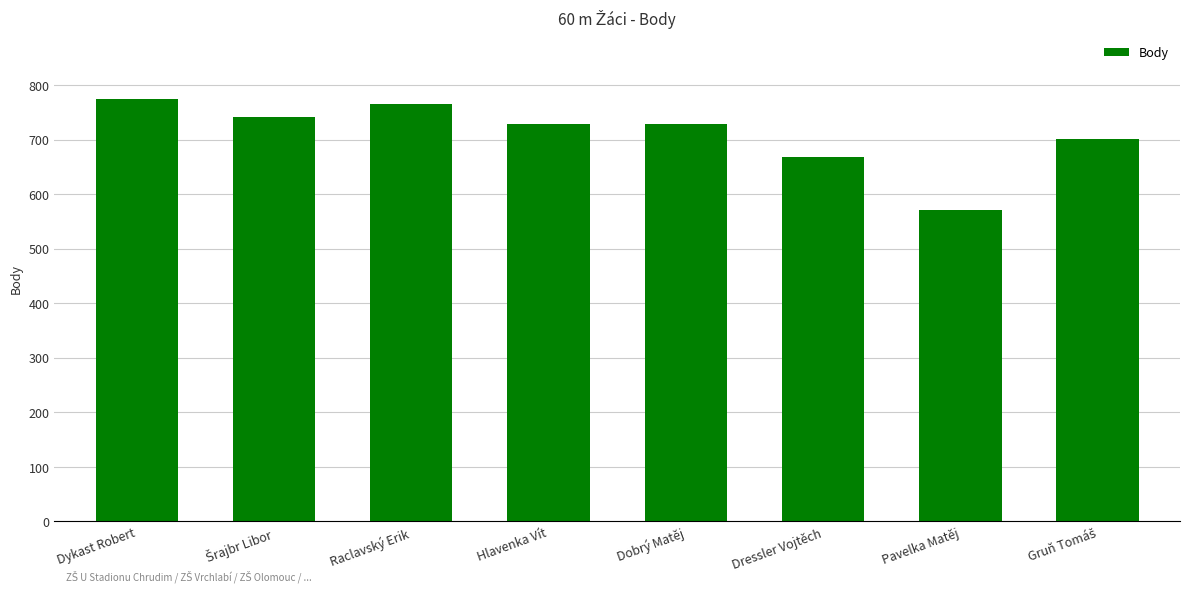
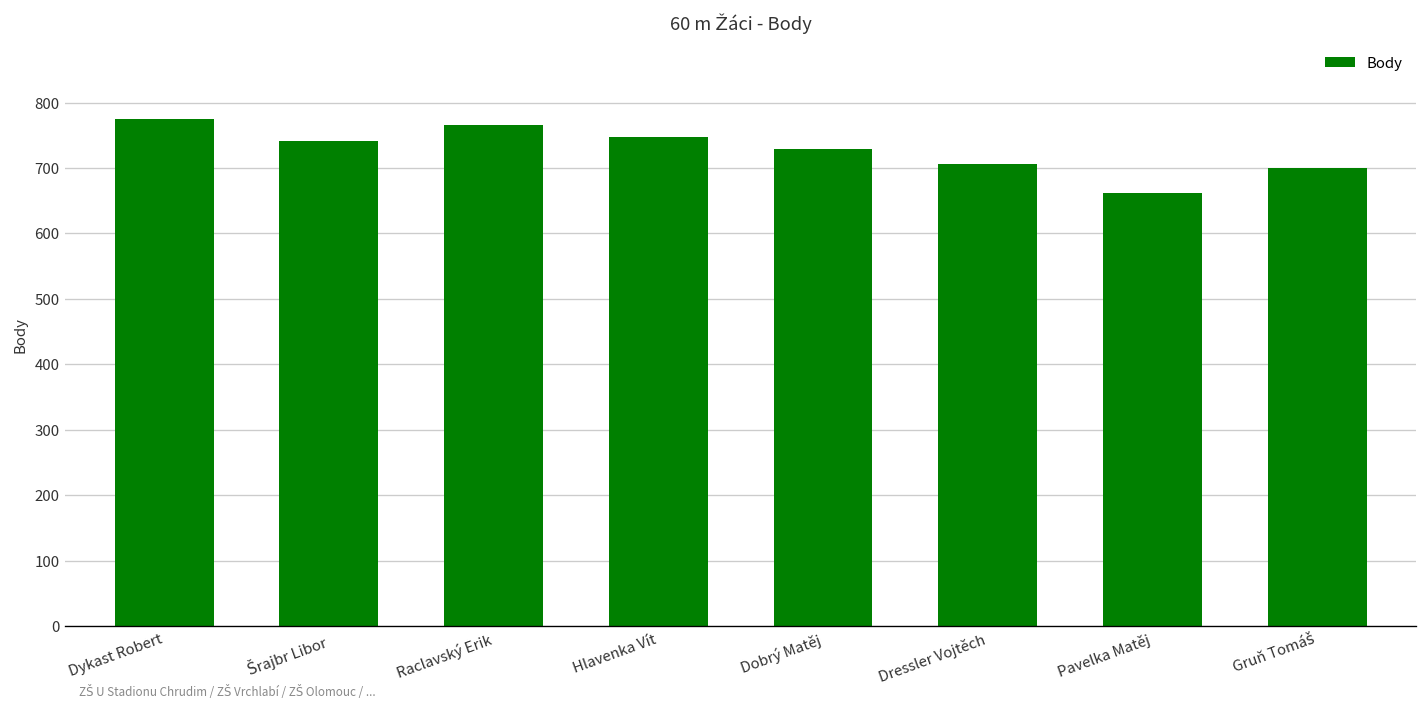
Hlavenka Vít: 730 -> 750
Dressler Vojtěch: 670 -> 710
Pavelka Matěj: 570 -> 660
